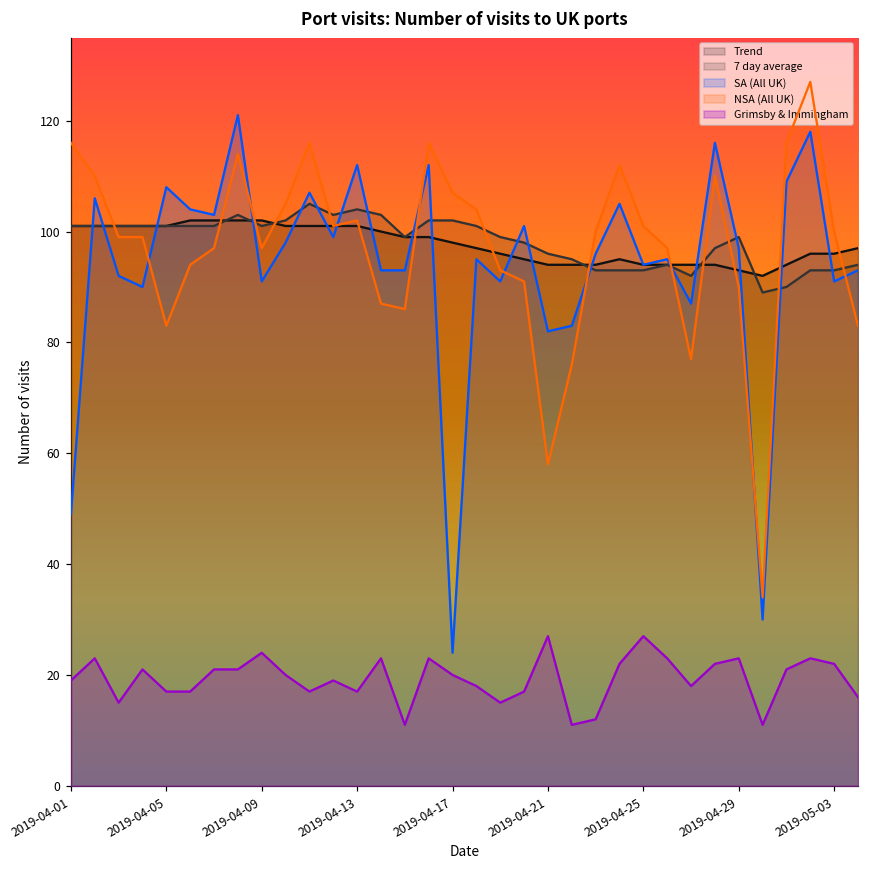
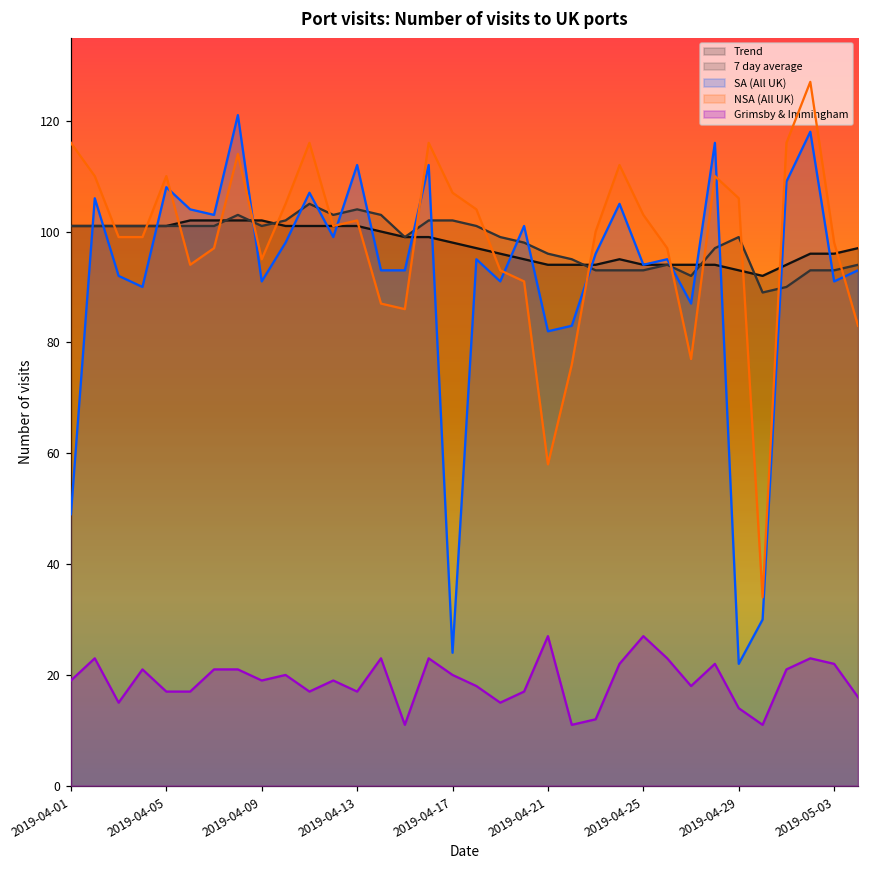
NSA (All UK), 2019-04-05: 83 -> 110
NSA (All UK), 2019-04-09: 97 -> 95
Grimsby & Immingham, 2019-04-09: 24 -> 19
NSA (All UK), 2019-04-25: 101 -> 103
SA (All UK), 2019-04-29: 97 -> 22
NSA (All UK), 2019-04-29: 90 -> 106
Grimsby & Immingham, 2019-04-29: 23 -> 14
NSA (All UK), 2019-05-03: 100 -> 98
